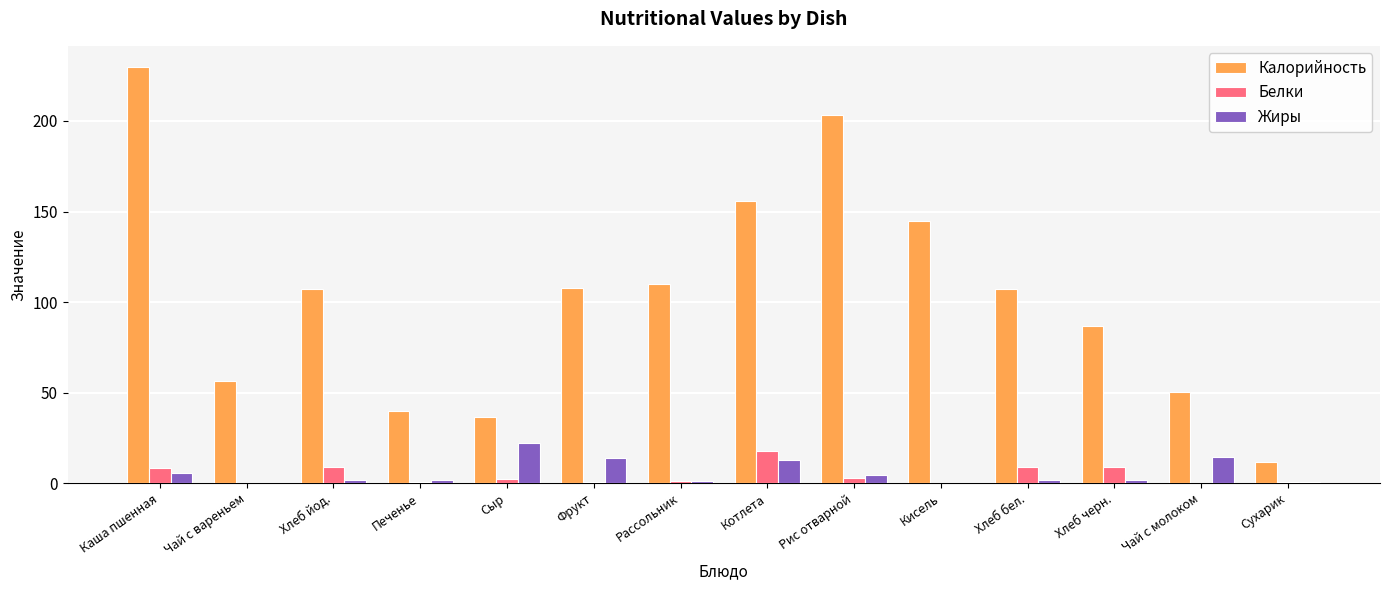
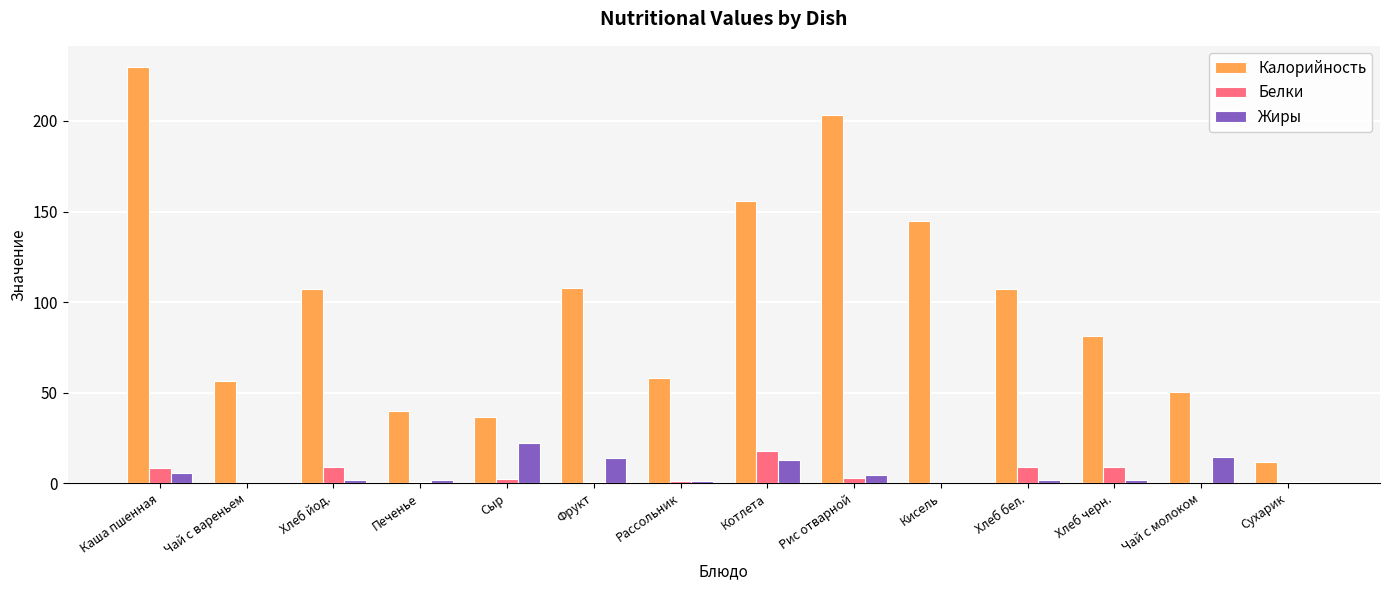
Калорийность, Рассольник: 110 -> 58
Калорийность, Хлеб черн.: 87 -> 81
